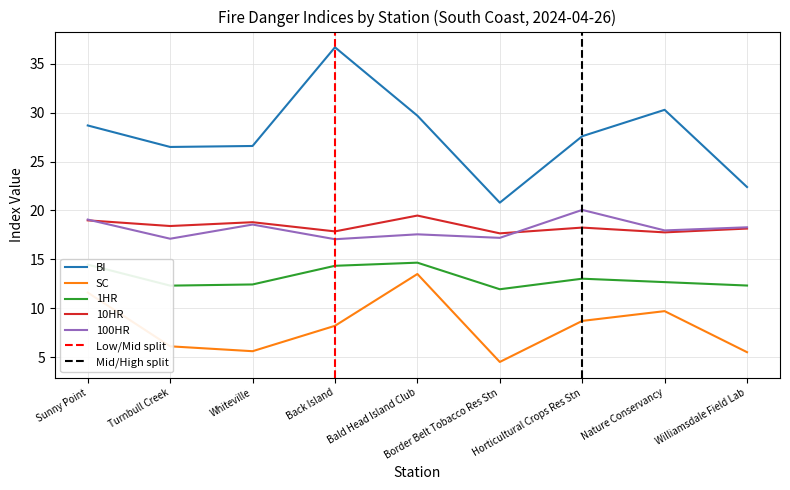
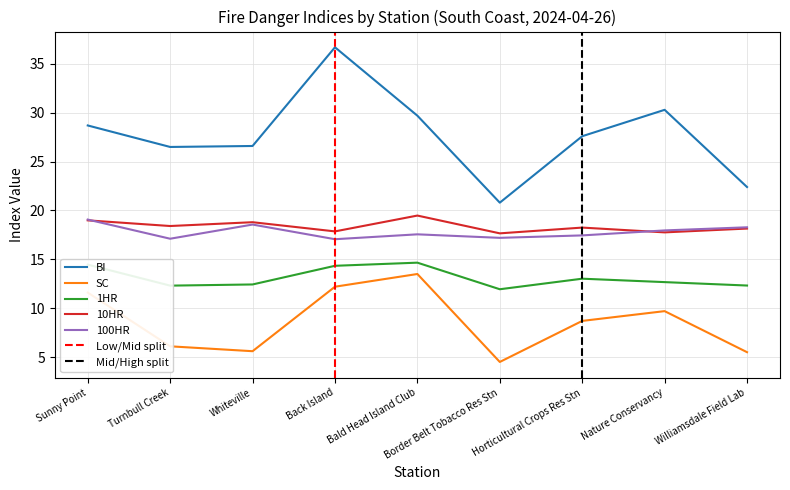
SC, Back Island: 8 -> 12
100HR, Horticultural Crops Res Stn: 20 -> 17
